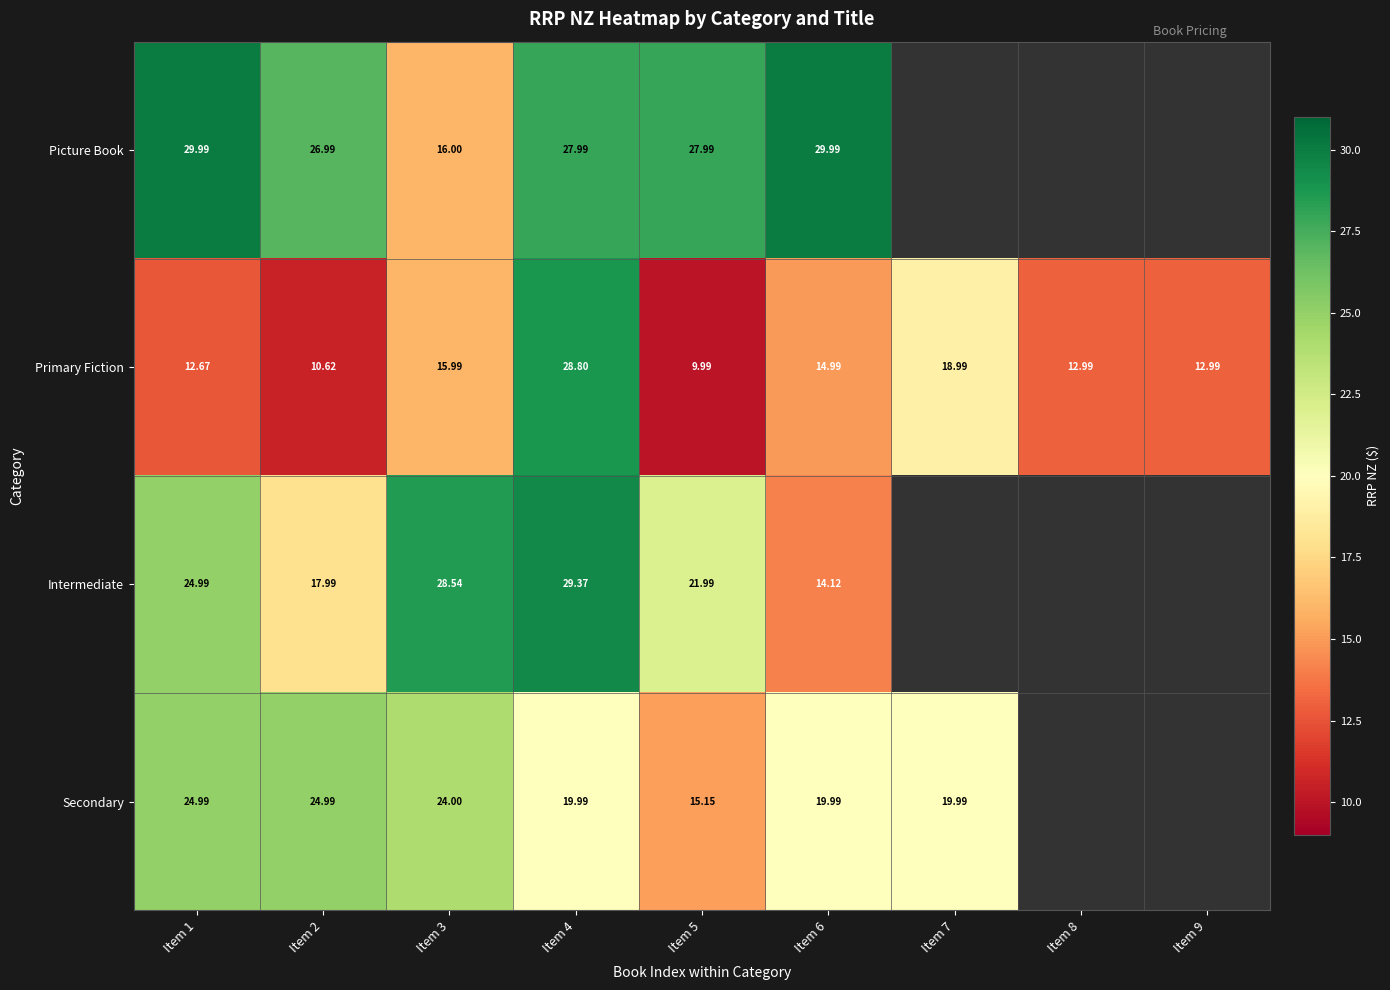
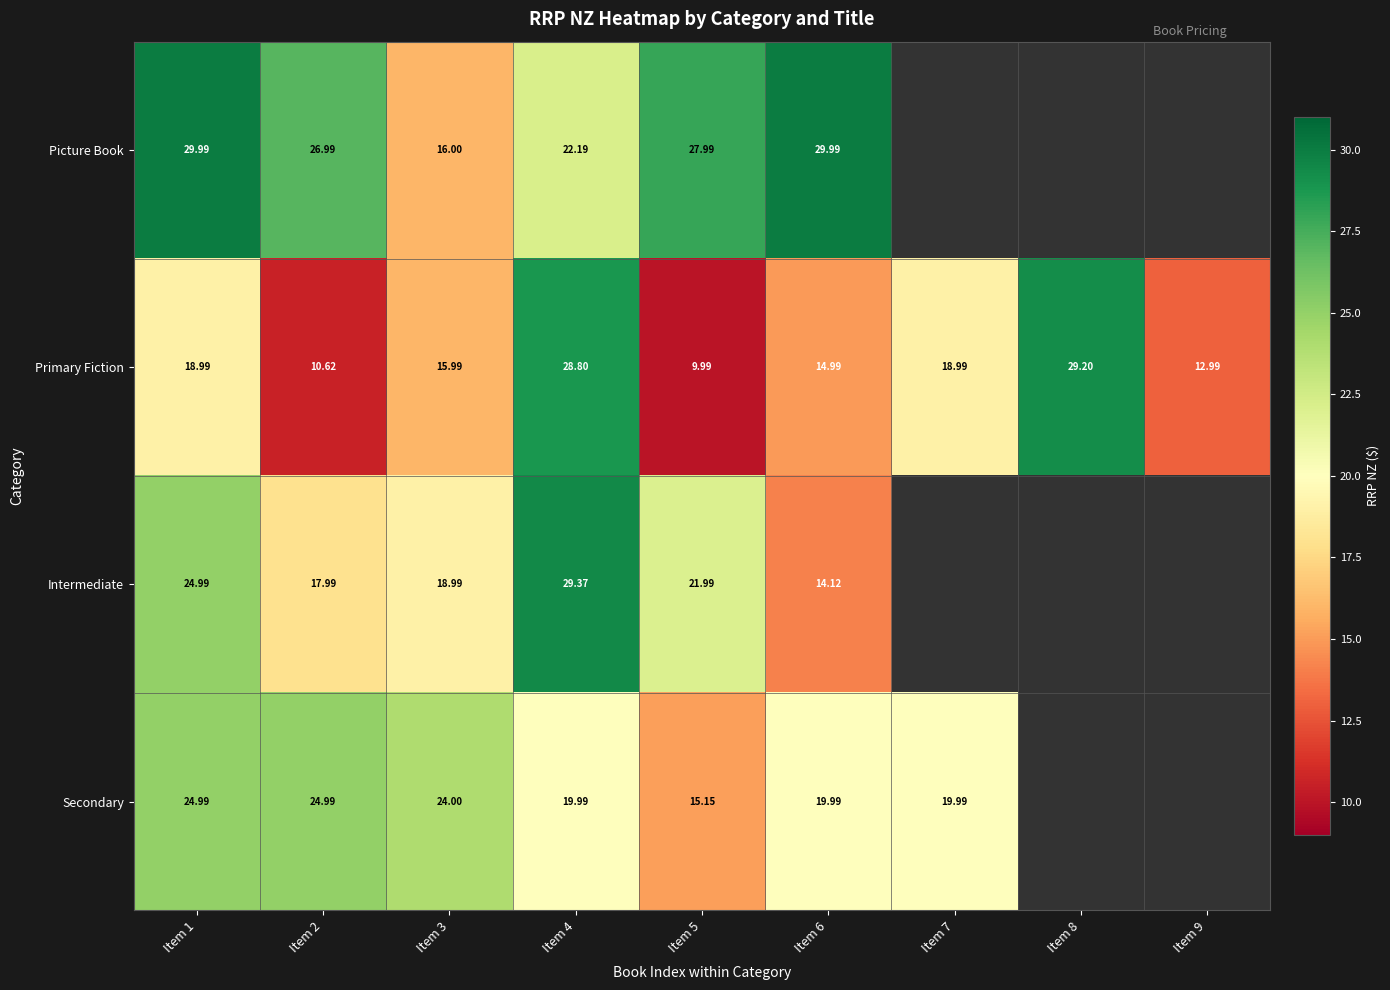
Picture Book, Item 4: 27.99 -> 22.19
Primary Fiction, Item 1: 12.67 -> 18.99
Primary Fiction, Item 8: 12.99 -> 29.20
Intermediate, Item 3: 28.54 -> 18.99
